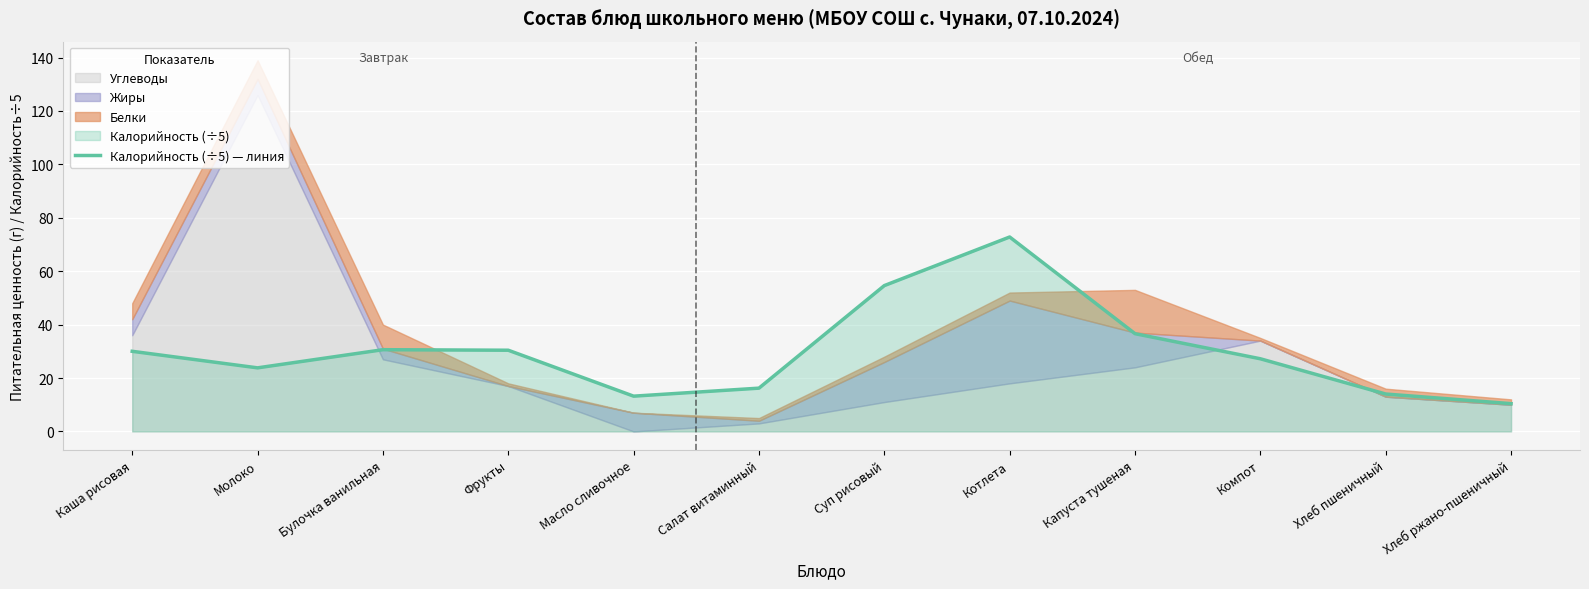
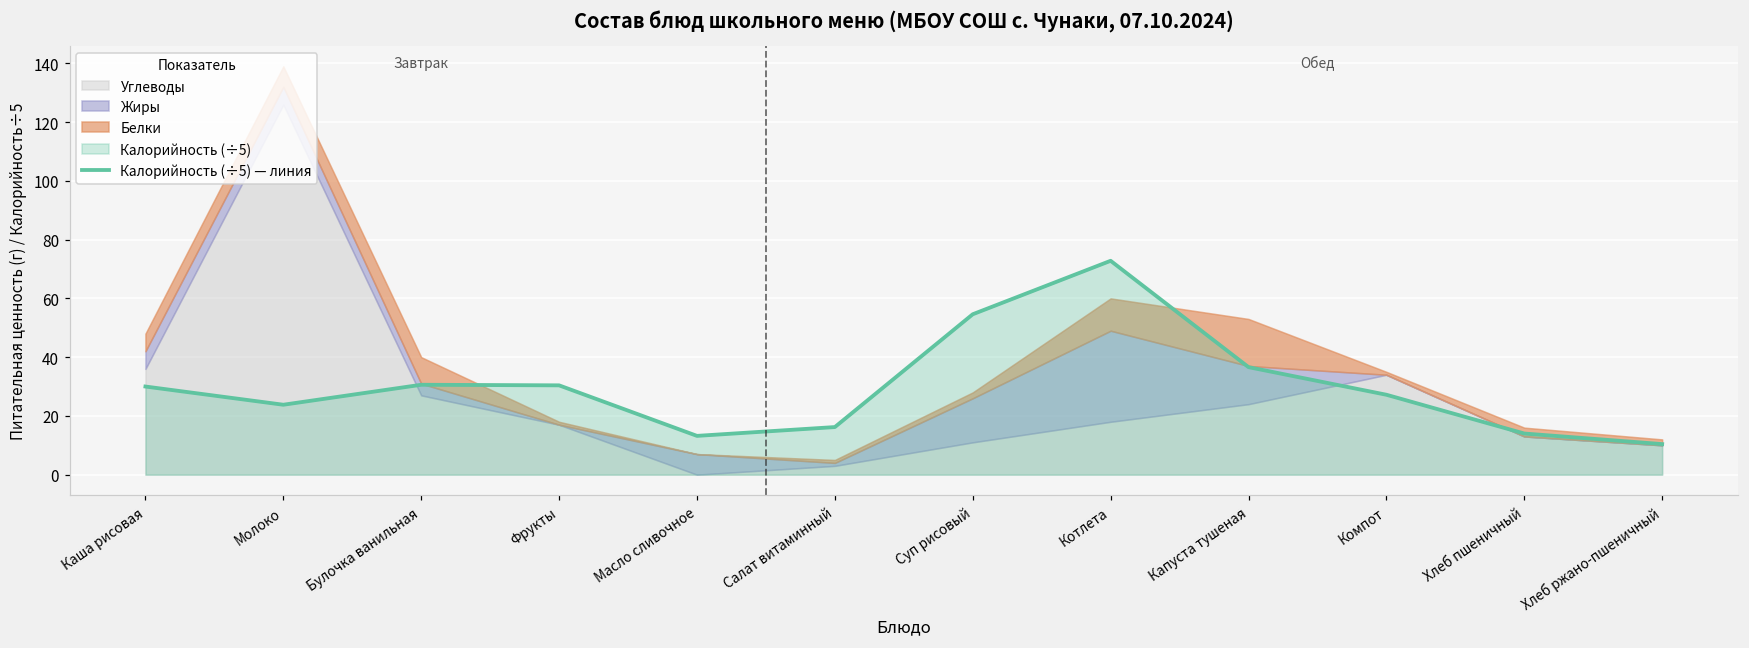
Белки, Котлета: 3 -> 11
